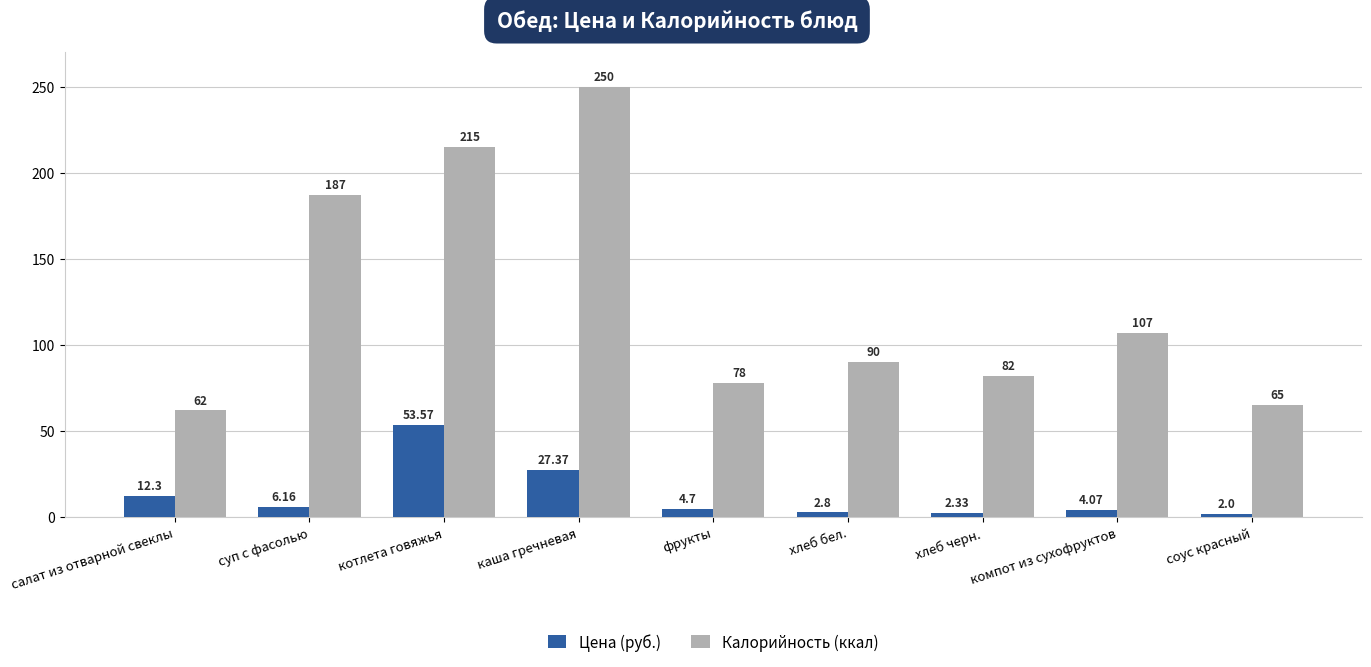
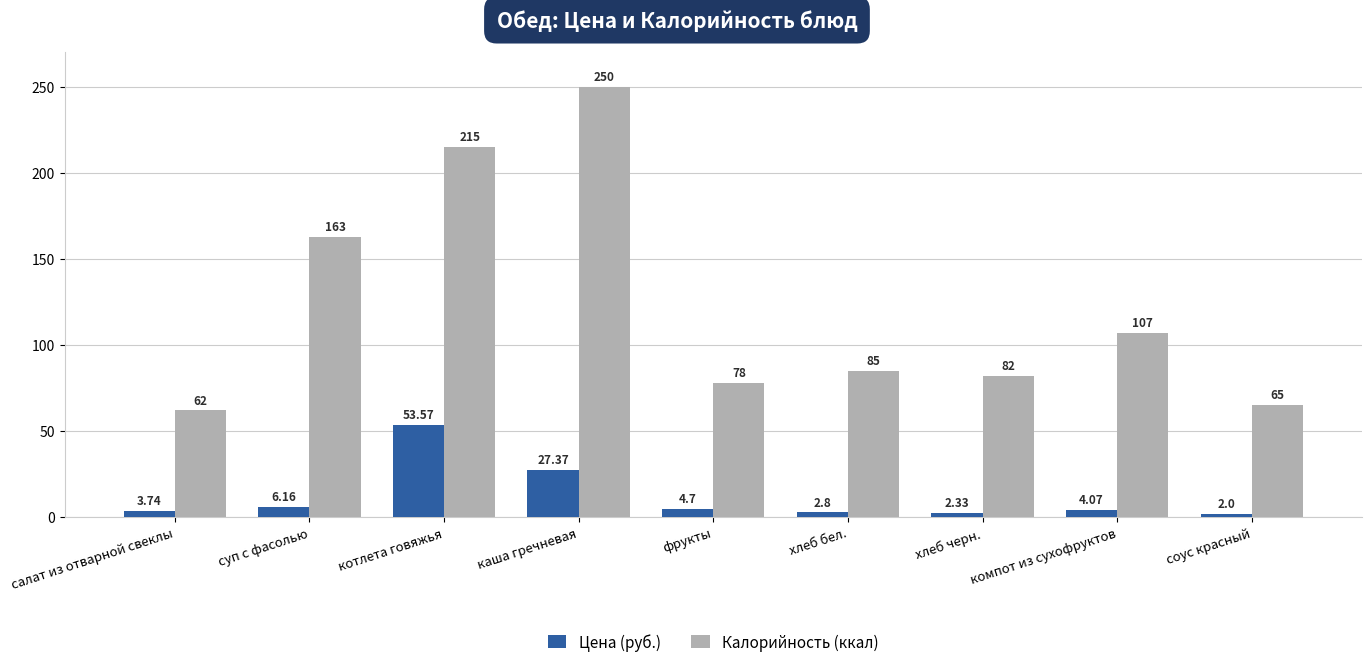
Цена (руб.), салат из отварной свеклы: 12.3 -> 3.74
Калорийность (ккал), суп с фасолью: 187 -> 163
Калорийность (ккал), хлеб бел.: 90 -> 85
